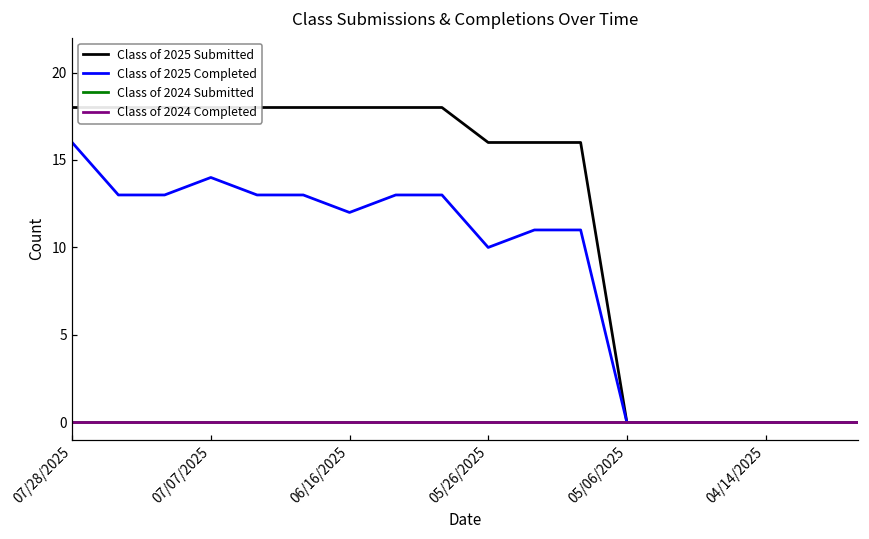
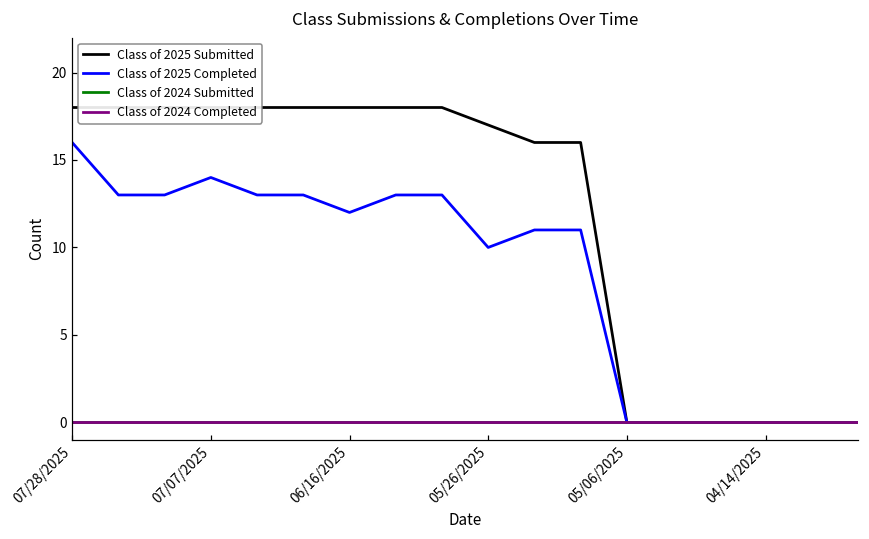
Class of 2025 Submitted, 05/26/2025: 16 -> 17
